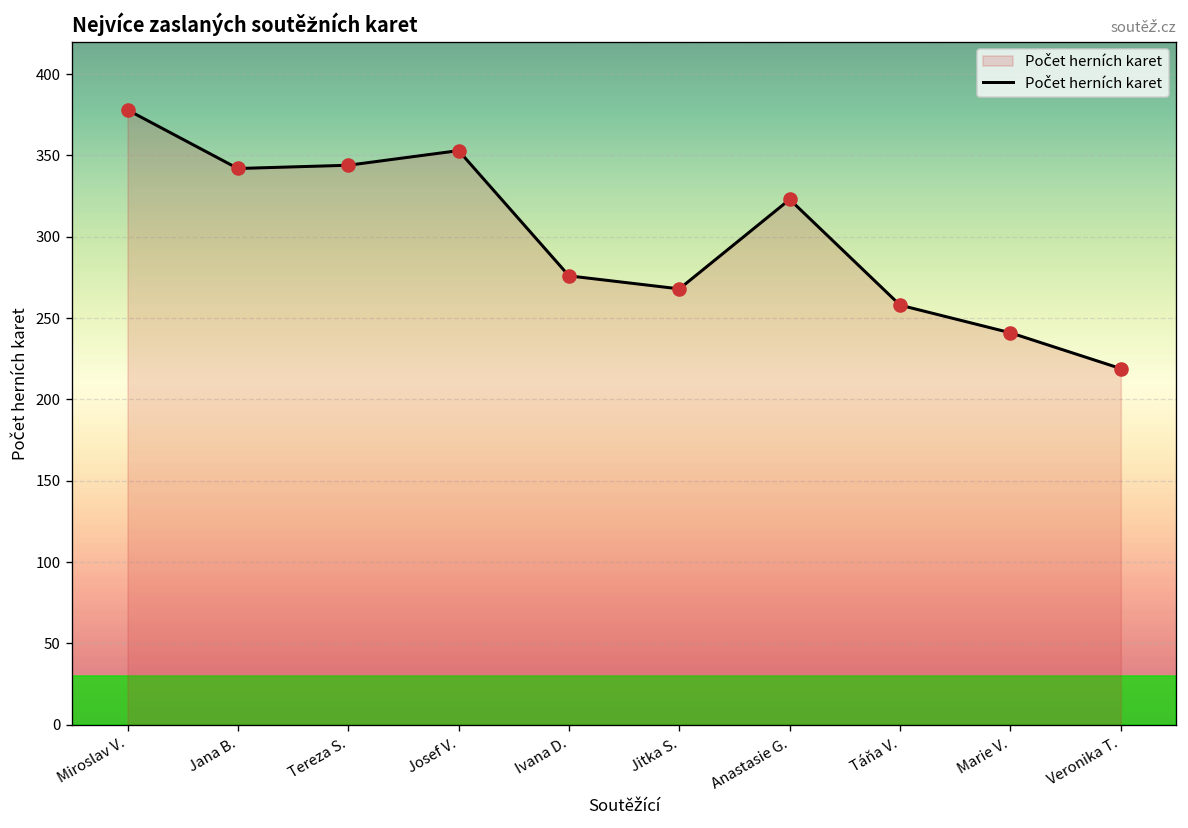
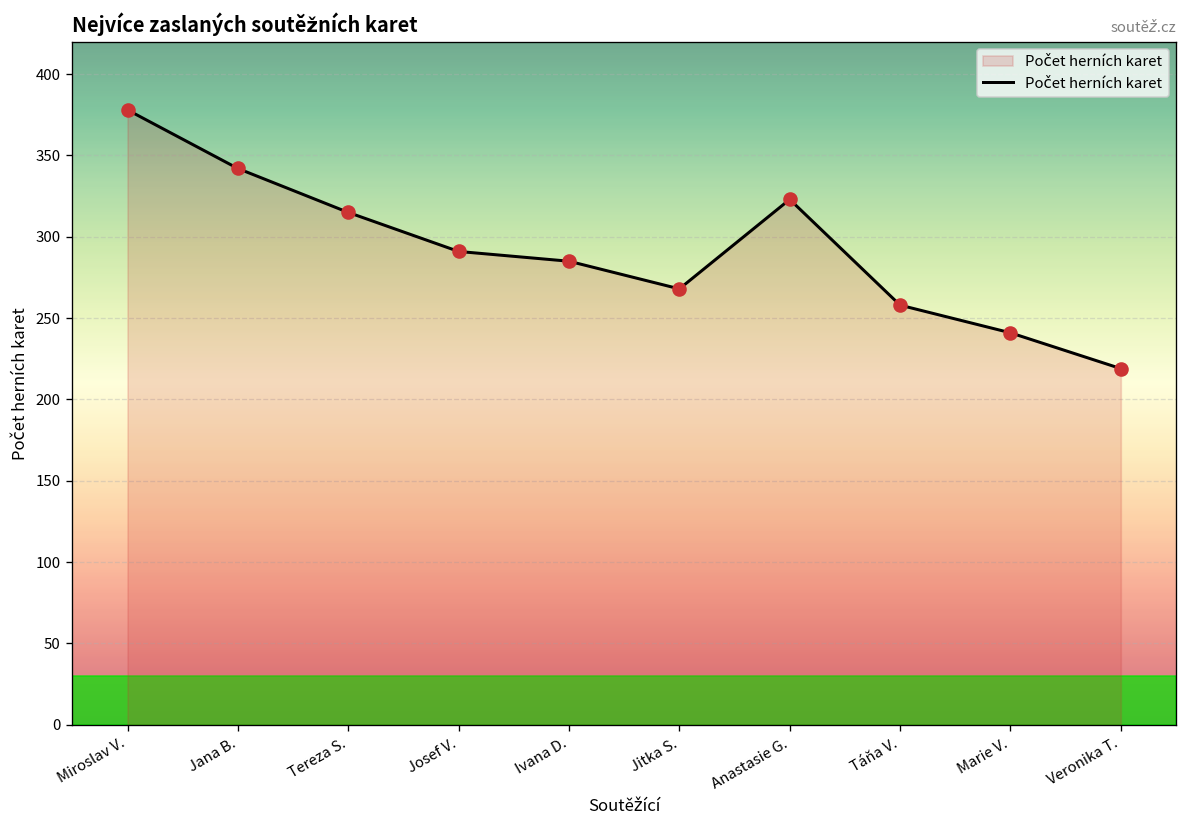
Tereza S.: 344 -> 315
Josef V.: 353 -> 291
Ivana D.: 276 -> 285
